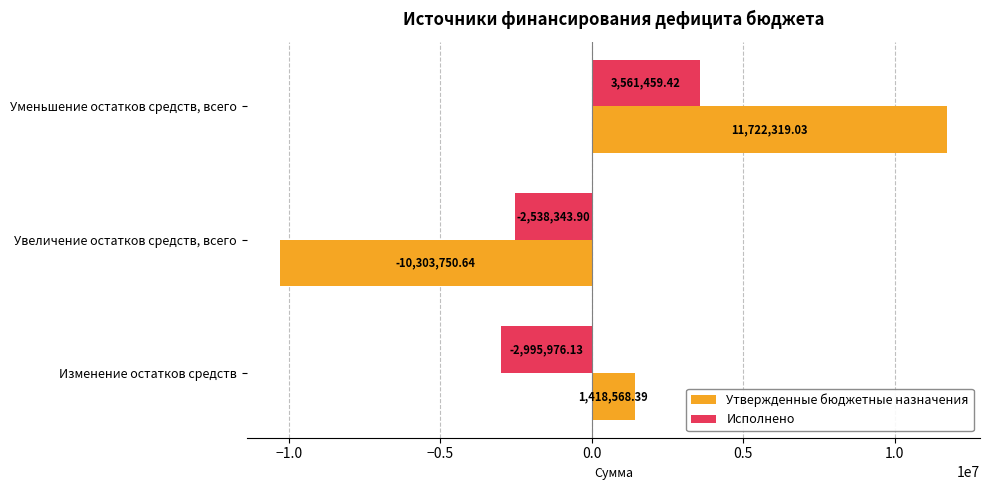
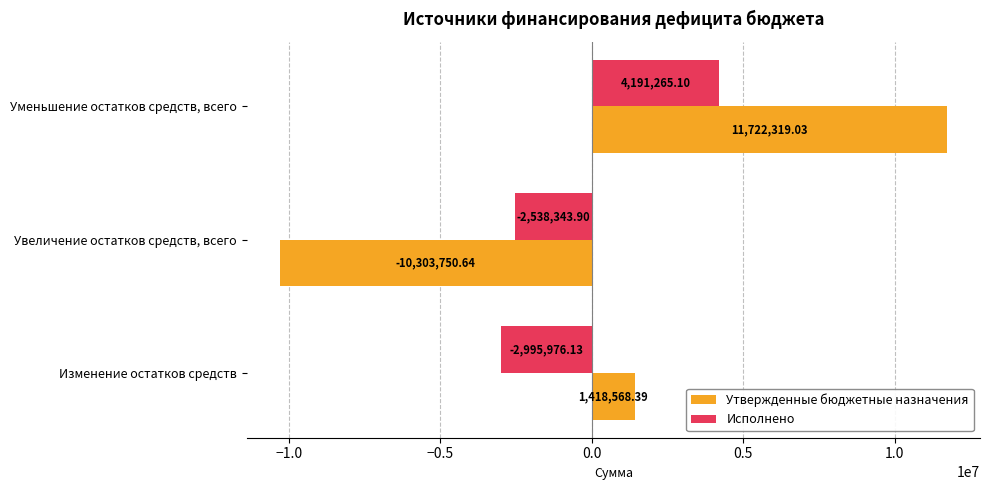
Исполнено, Уменьшение остатков средств, всего: 3,561,459.42 -> 4,191,265.10
